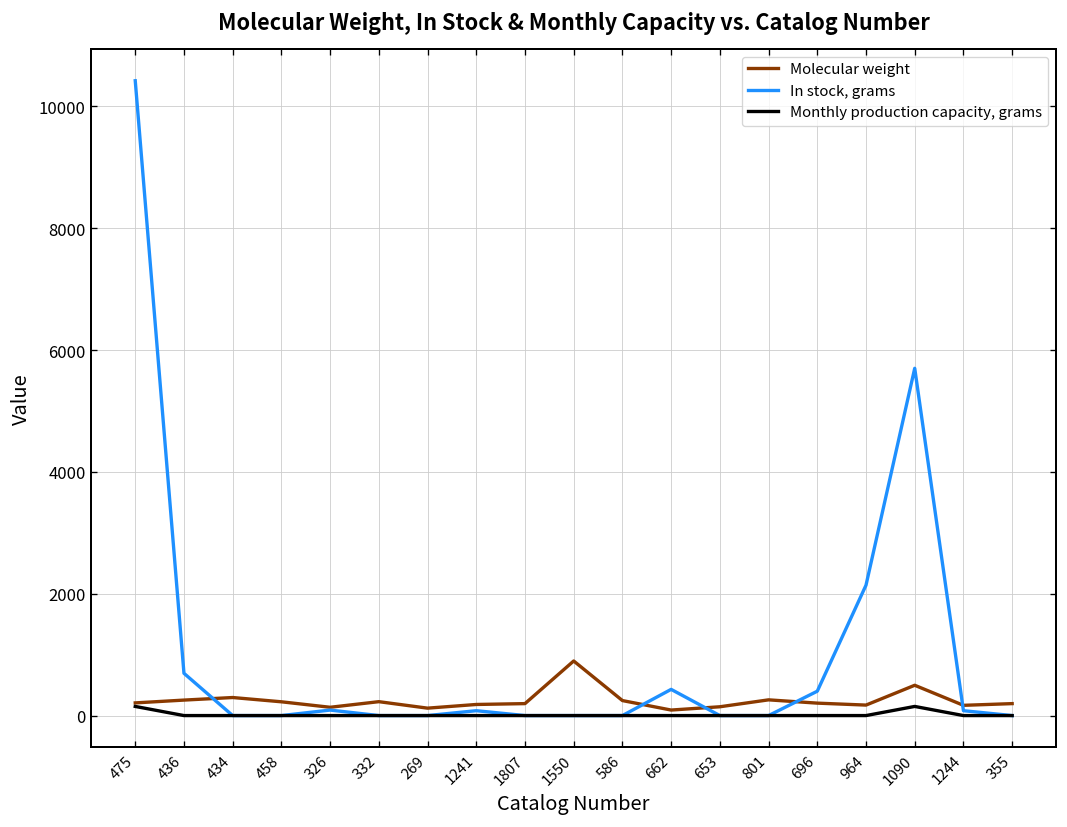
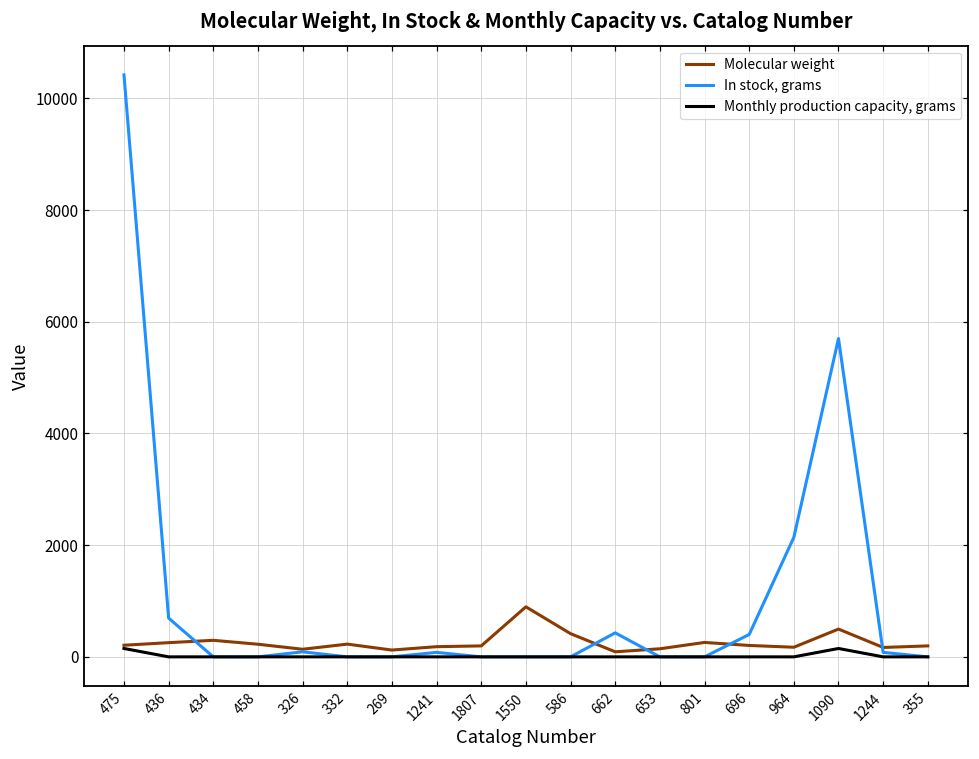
Molecular weight, 586: 200 -> 400
